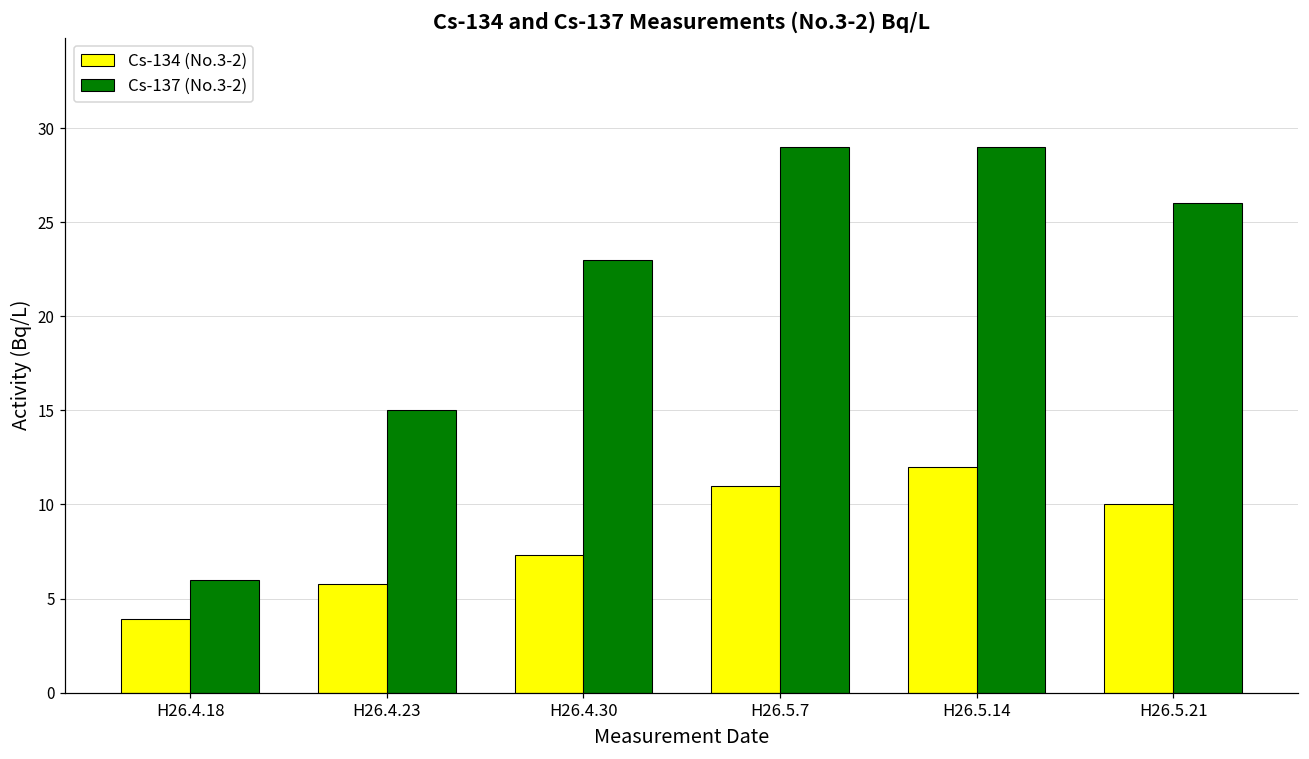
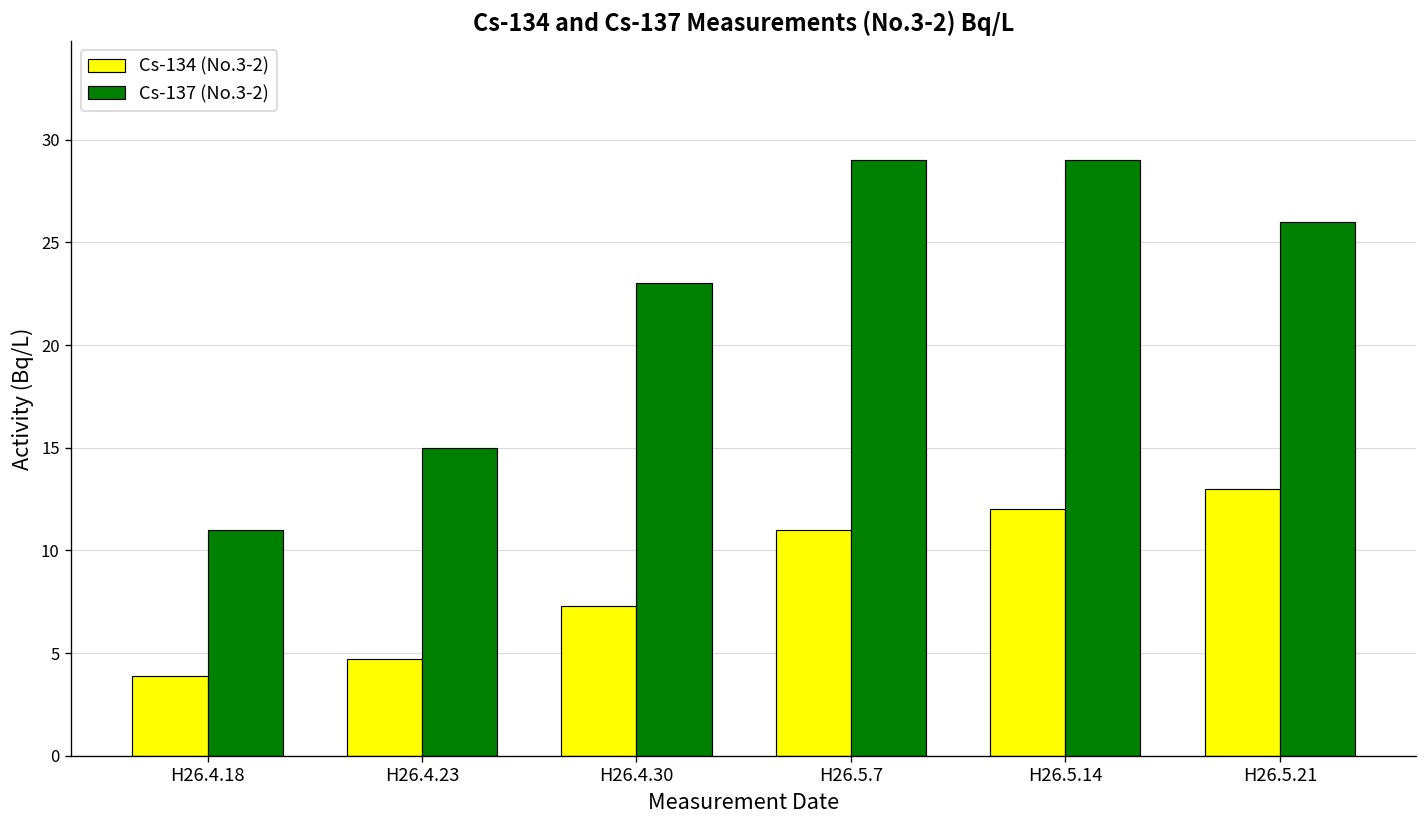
Cs-137 (No.3-2), H26.4.18: 6 -> 11
Cs-134 (No.3-2), H26.4.23: 5.8 -> 4.7
Cs-134 (No.3-2), H26.5.21: 10 -> 13
